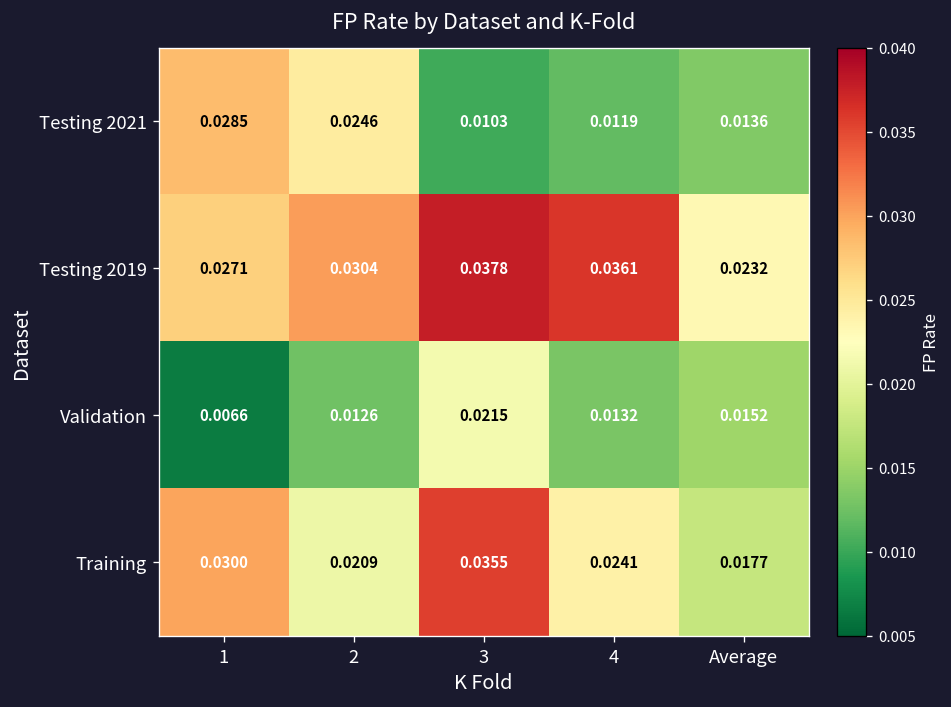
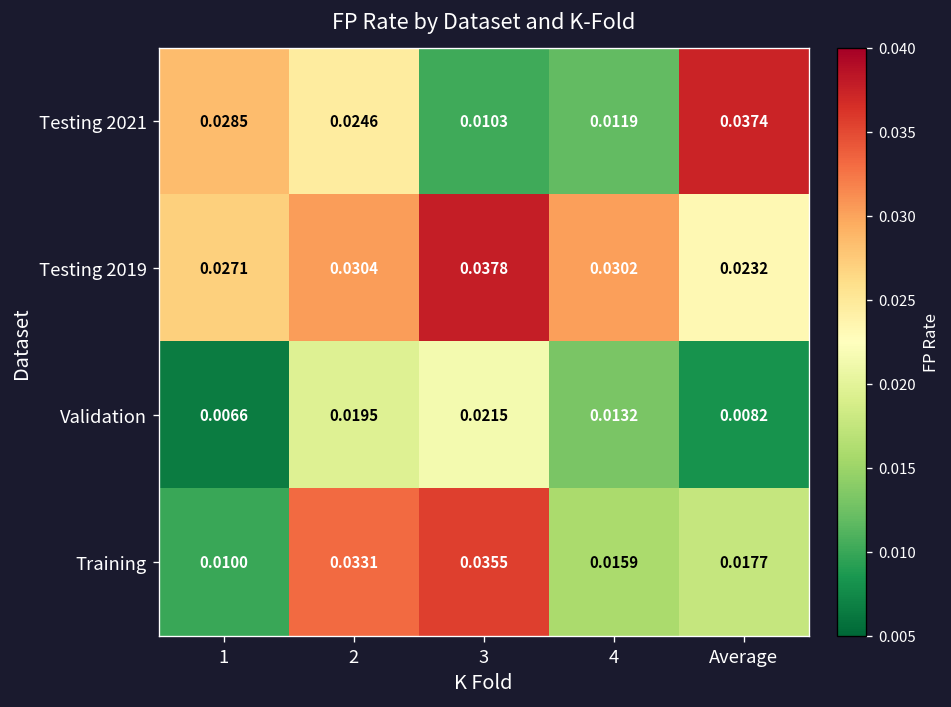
Testing 2021, Average: 0.0136 -> 0.0374
Testing 2019, 4: 0.0361 -> 0.0302
Validation, 2: 0.0126 -> 0.0195
Validation, Average: 0.0152 -> 0.0082
Training, 1: 0.0300 -> 0.0100
Training, 2: 0.0209 -> 0.0331
Training, 4: 0.0241 -> 0.0159
